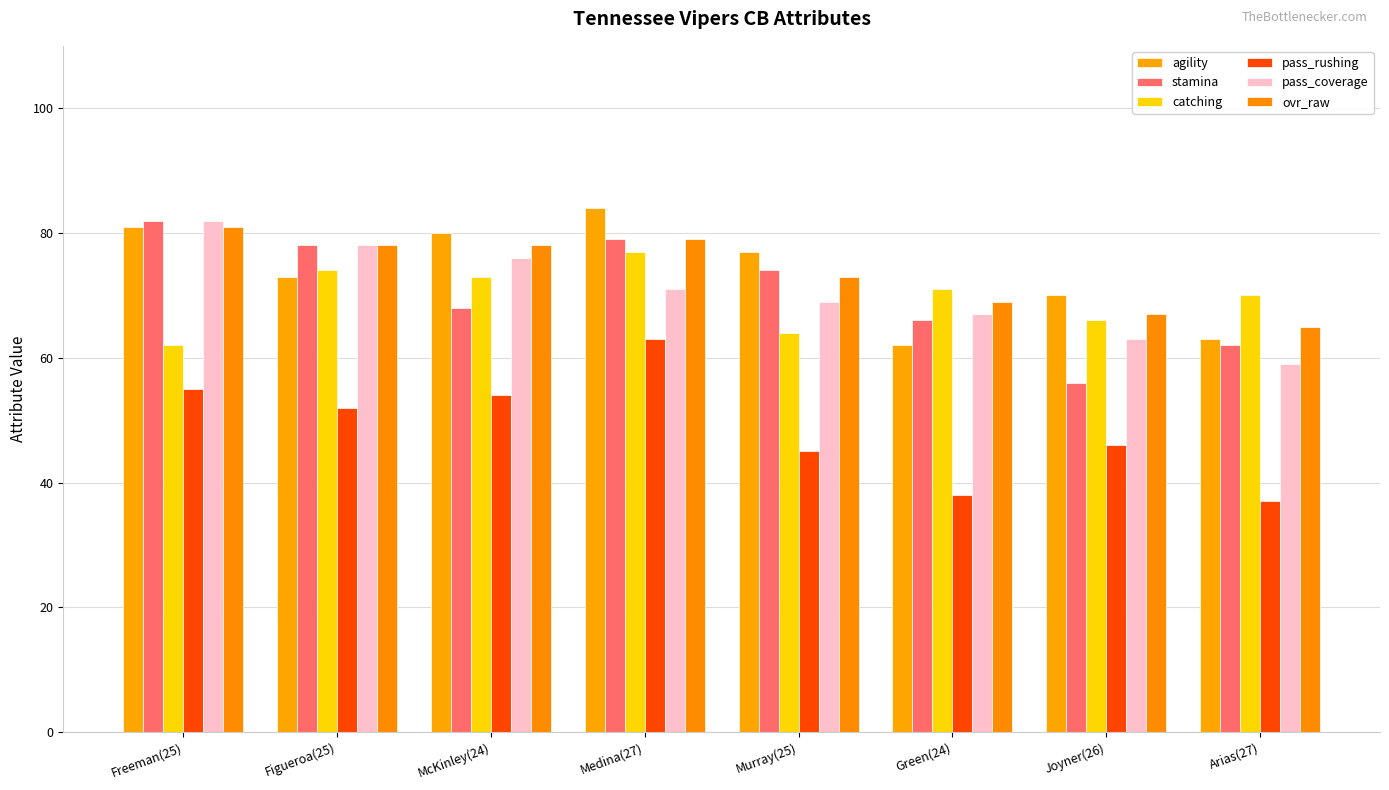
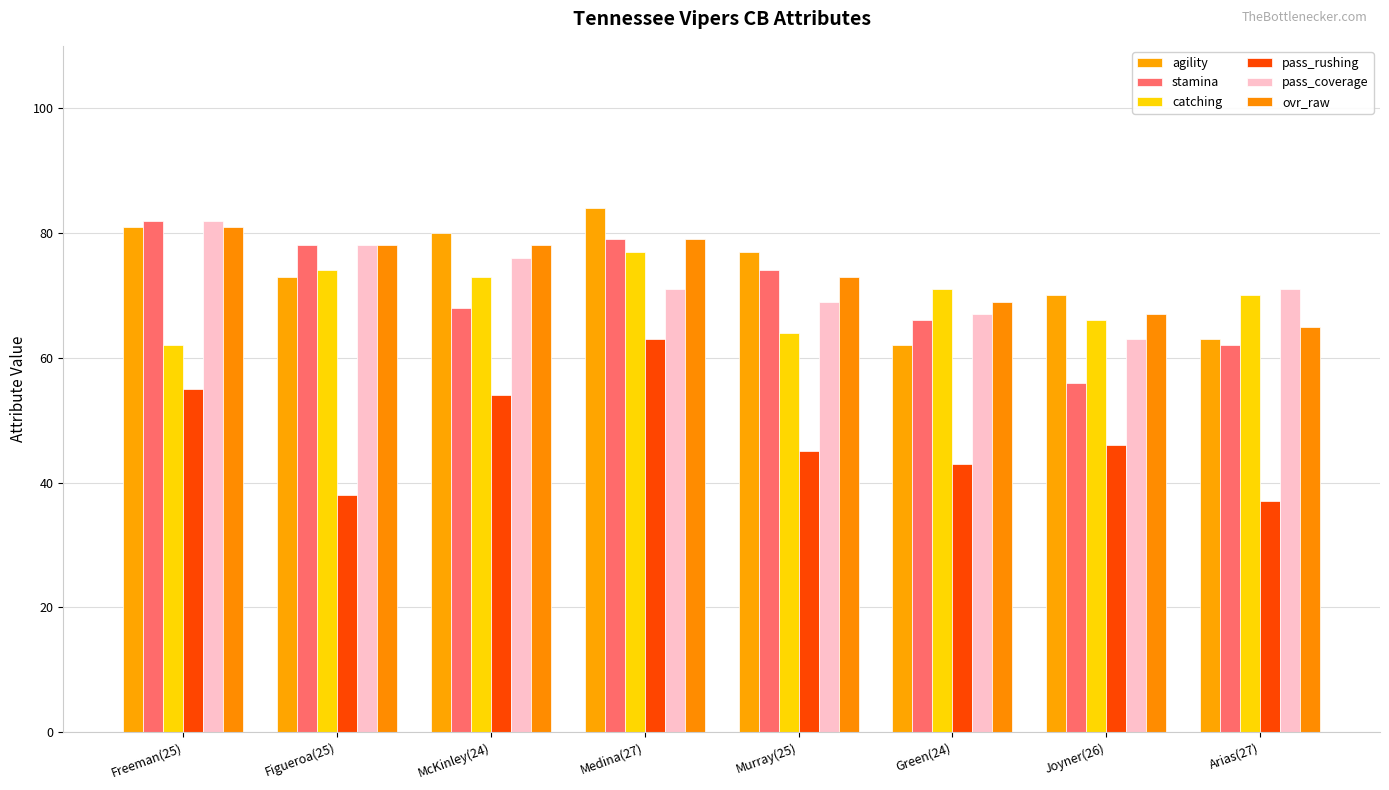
pass_rushing, Figueroa(25): 52 -> 38
pass_rushing, Green(24): 38 -> 43
pass_coverage, Arias(27): 59 -> 71
